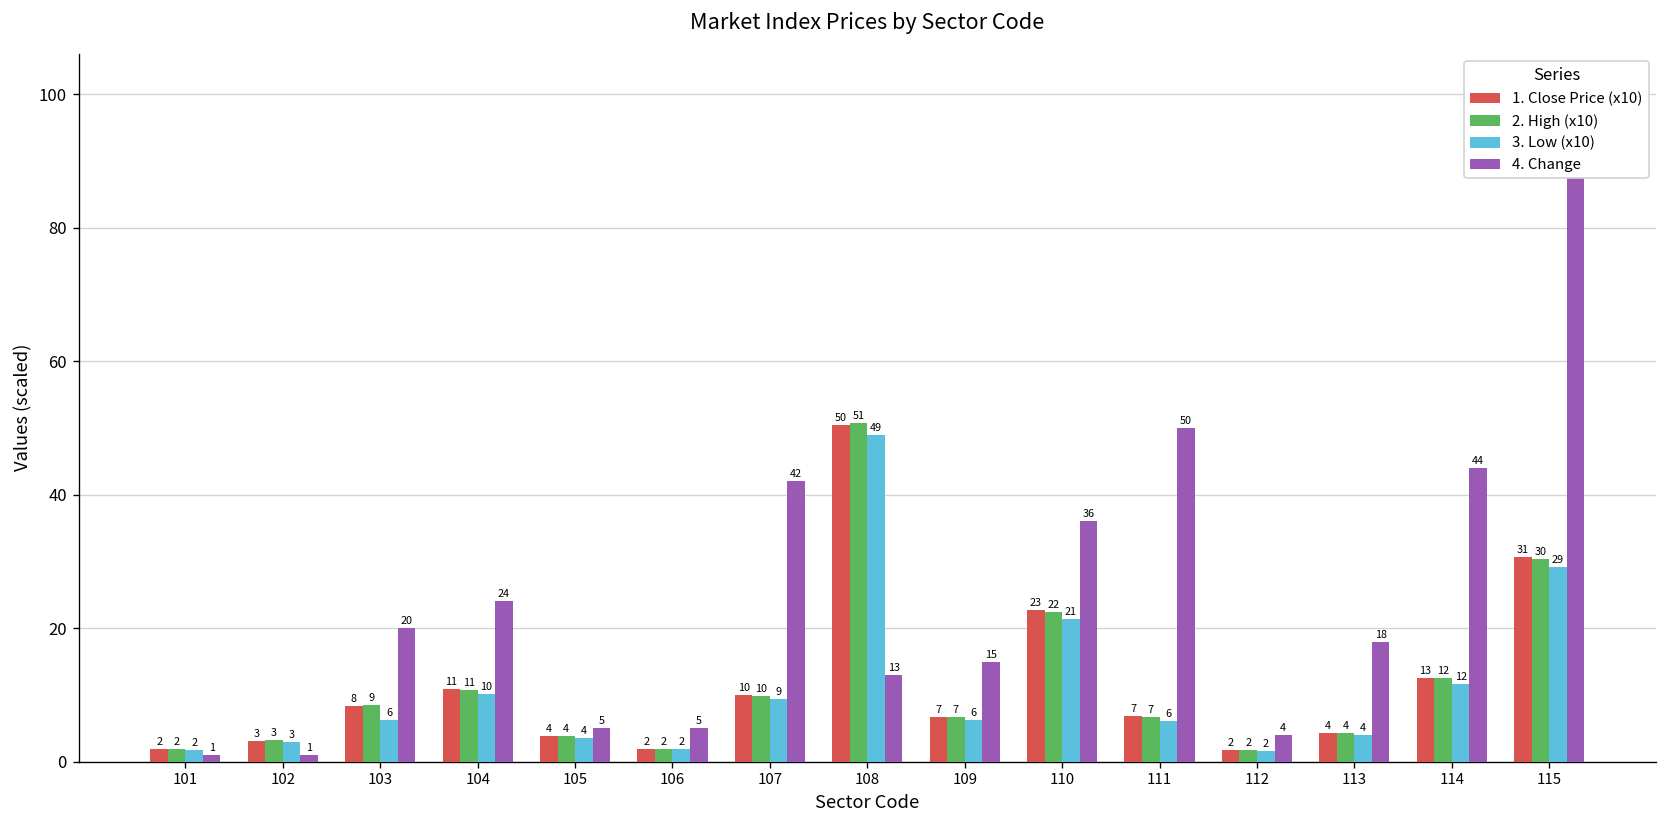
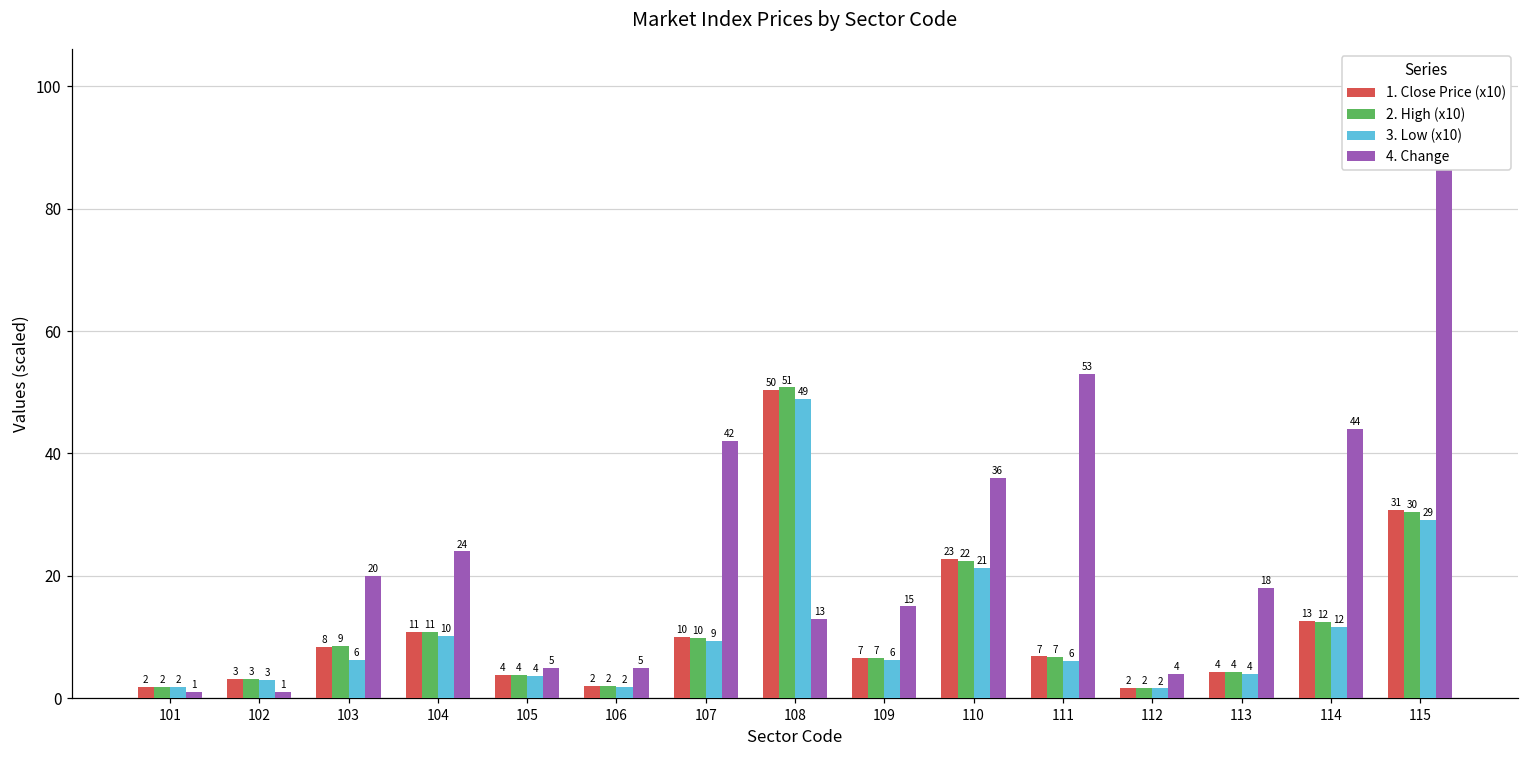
4. Change, 111: 50 -> 53
